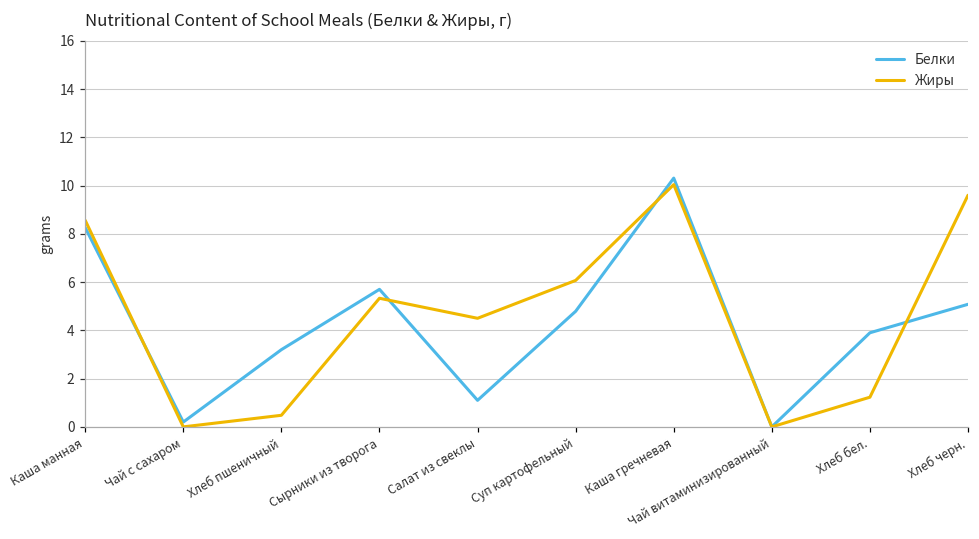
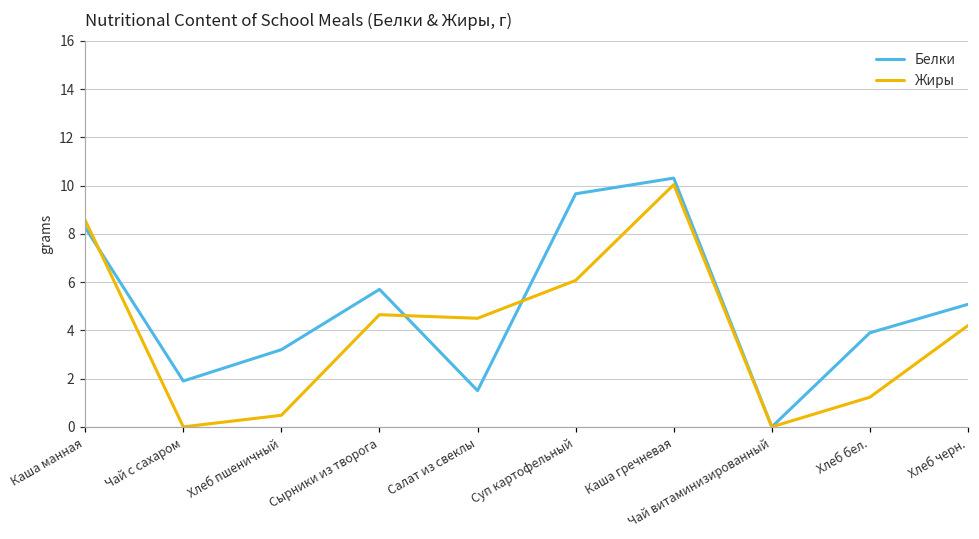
Белки, Чай с сахаром: 0.2 -> 1.9
Жиры, Сырники из творога: 5.3 -> 4.7
Белки, Салат из свеклы: 1.1 -> 1.5
Белки, Суп картофельный: 4.8 -> 9.7
Жиры, Хлеб черн.: 9.6 -> 4.2
